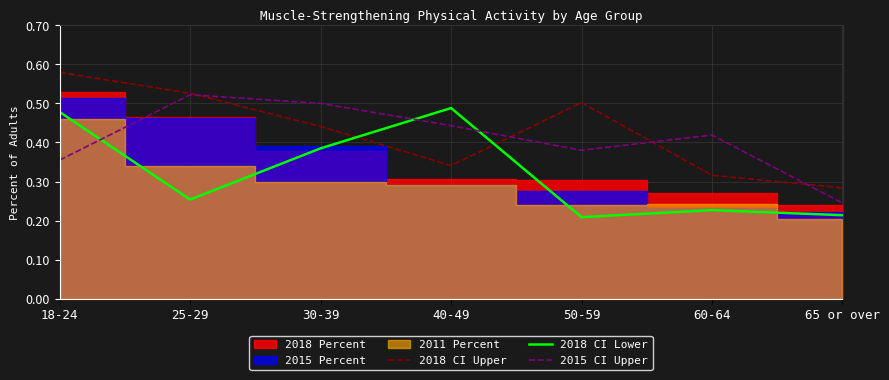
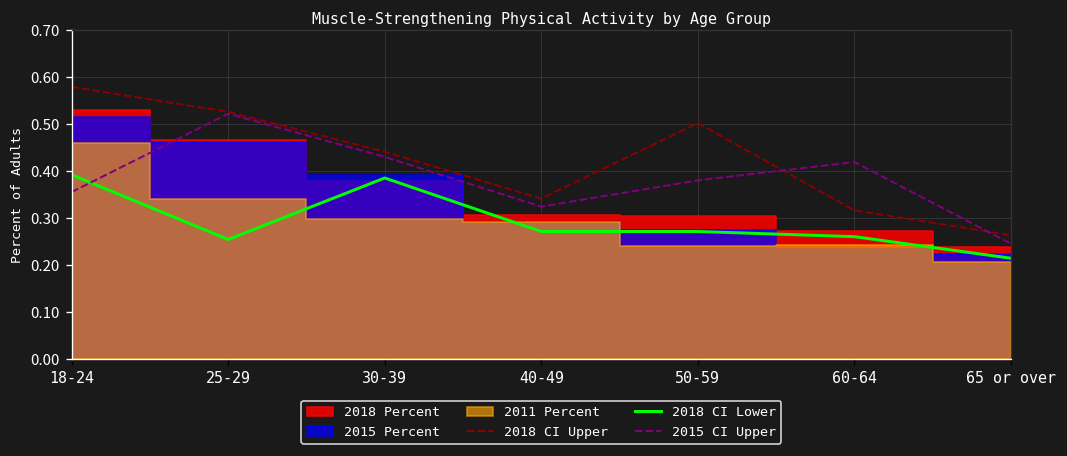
2018 CI Lower, 18-24: 0.48 -> 0.39
2015 CI Upper, 30-39: 0.50 -> 0.43
2018 CI Lower, 40-49: 0.49 -> 0.27
2015 CI Upper, 40-49: 0.44 -> 0.32
2018 CI Lower, 50-59: 0.21 -> 0.27
2018 CI Lower, 60-64: 0.23 -> 0.26
2018 CI Upper, 65 or over: 0.28 -> 0.26
